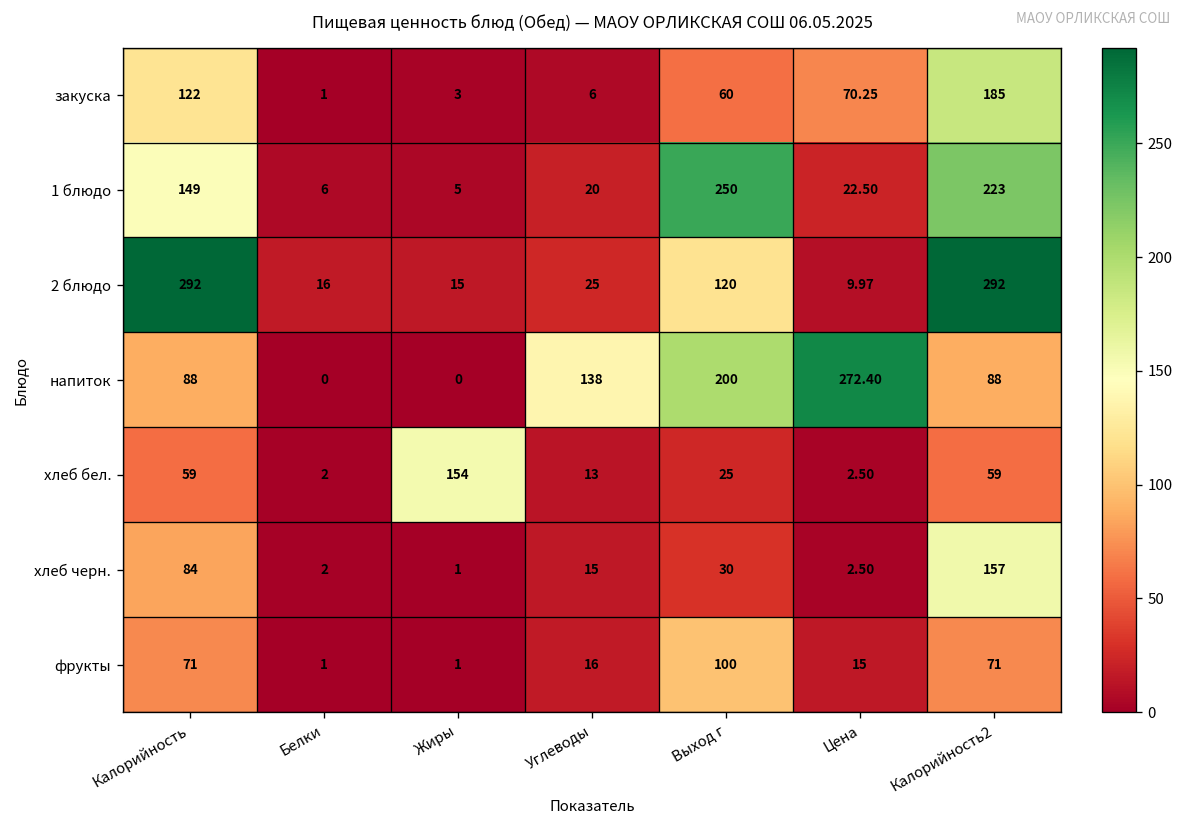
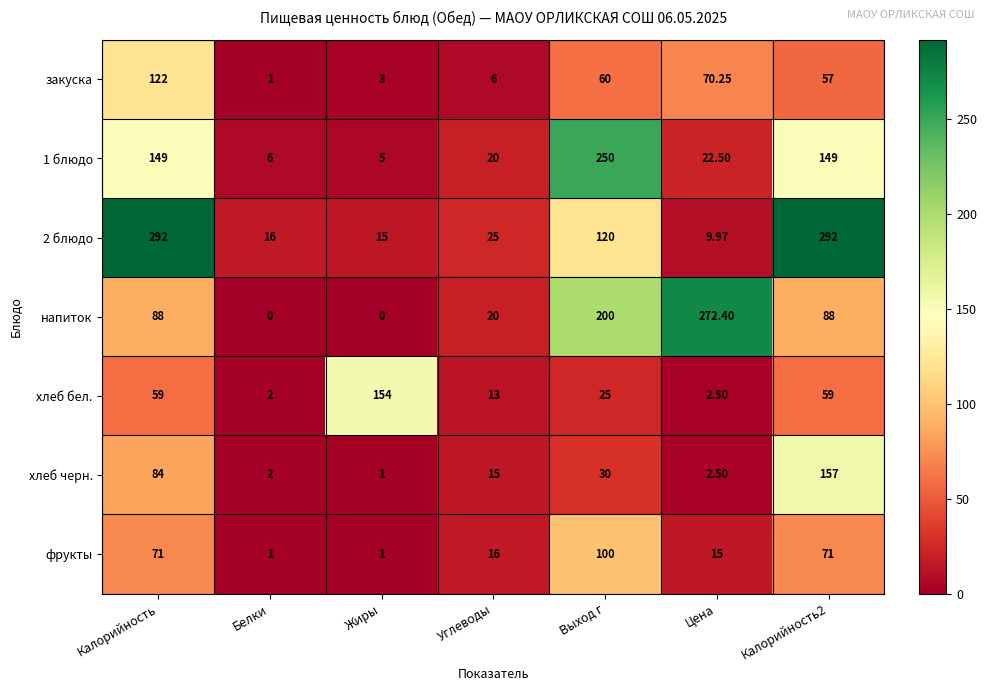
закуска, Калорийность2: 185 -> 57
1 блюдо, Калорийность2: 223 -> 149
напиток, Углеводы: 138 -> 20
